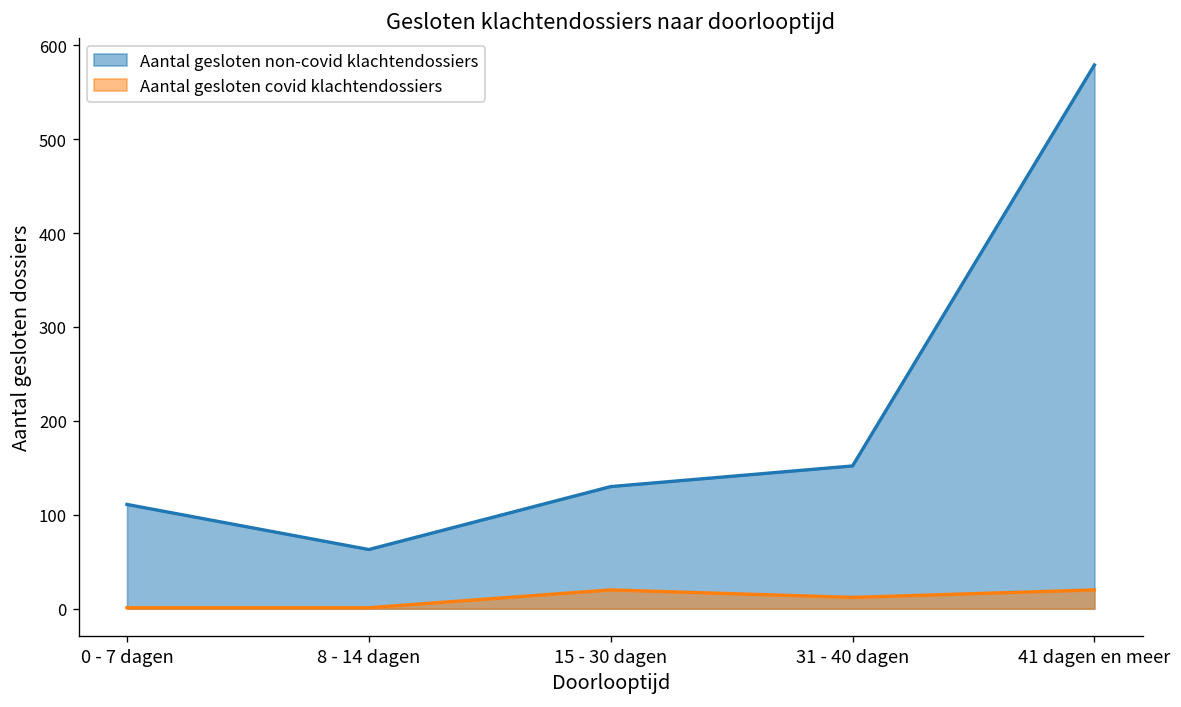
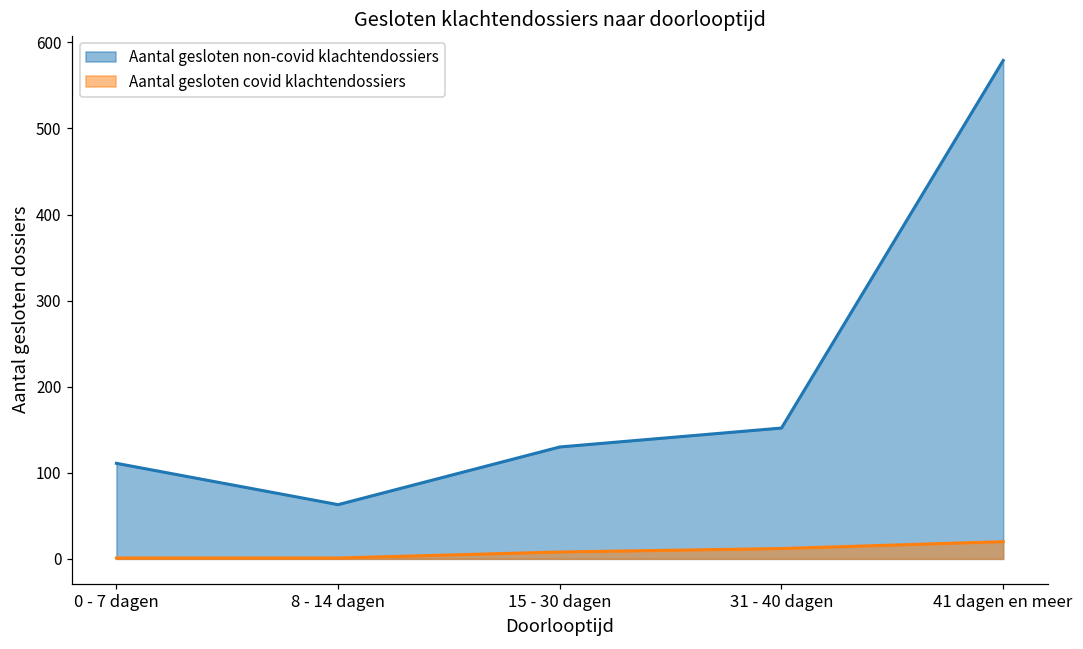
Aantal gesloten covid klachtendossiers, 15 - 30 dagen: 20 -> 10
